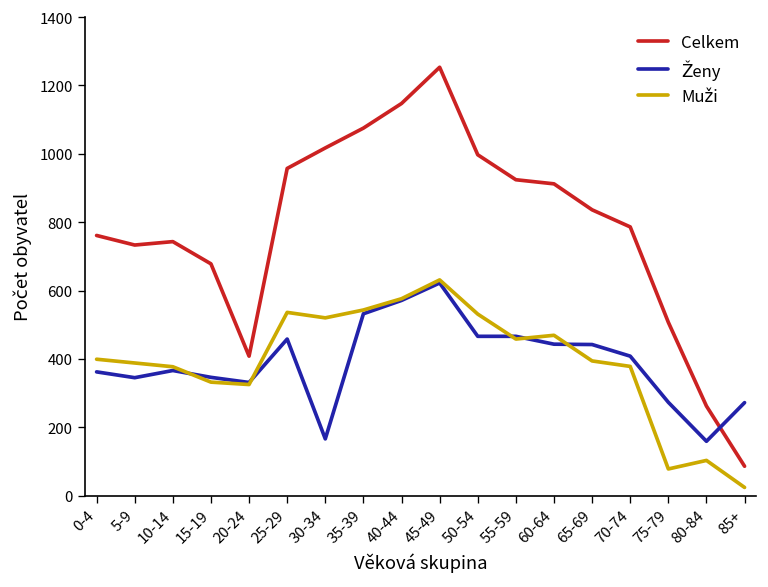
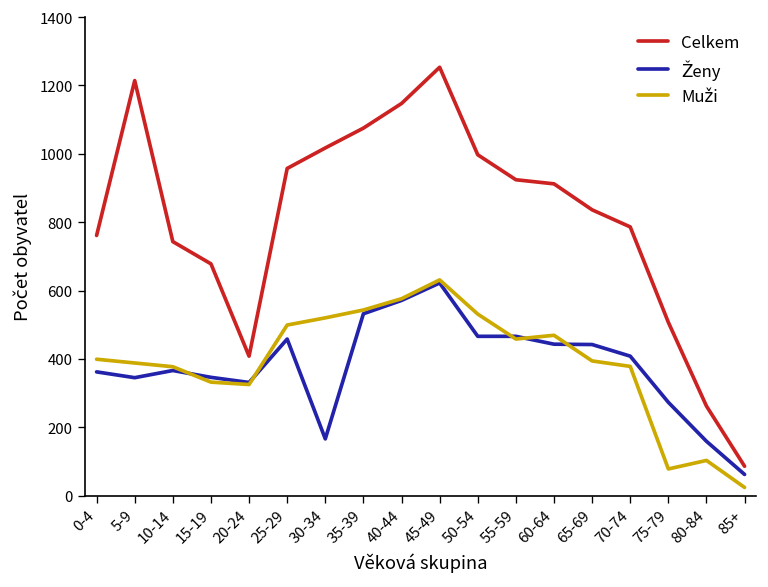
Celkem, 5-9: 730 -> 1210
Muži, 25-29: 540 -> 500
Ženy, 85+: 270 -> 60
